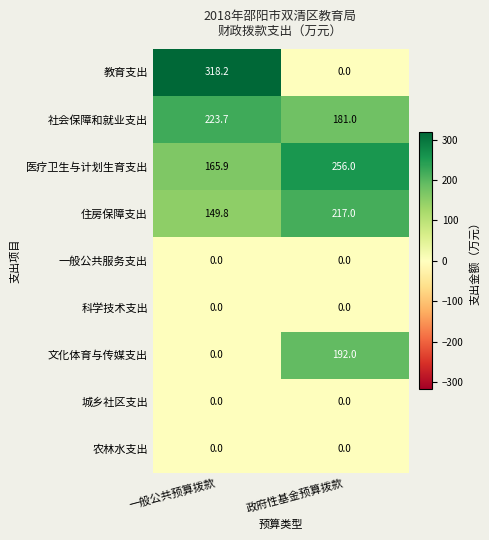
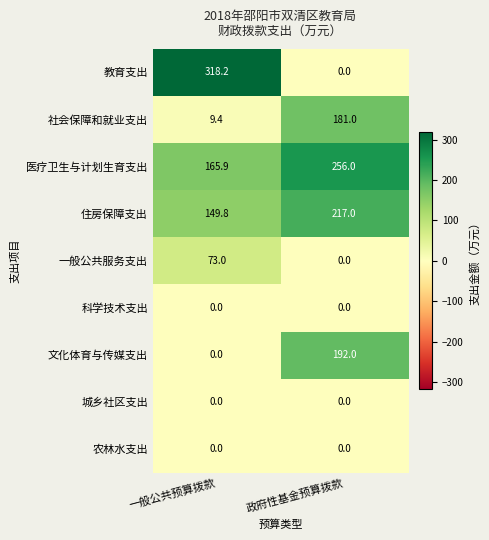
社会保障和就业支出, 一般公共预算拨款: 223.7 -> 9.4
一般公共服务支出, 一般公共预算拨款: 0.0 -> 73.0
